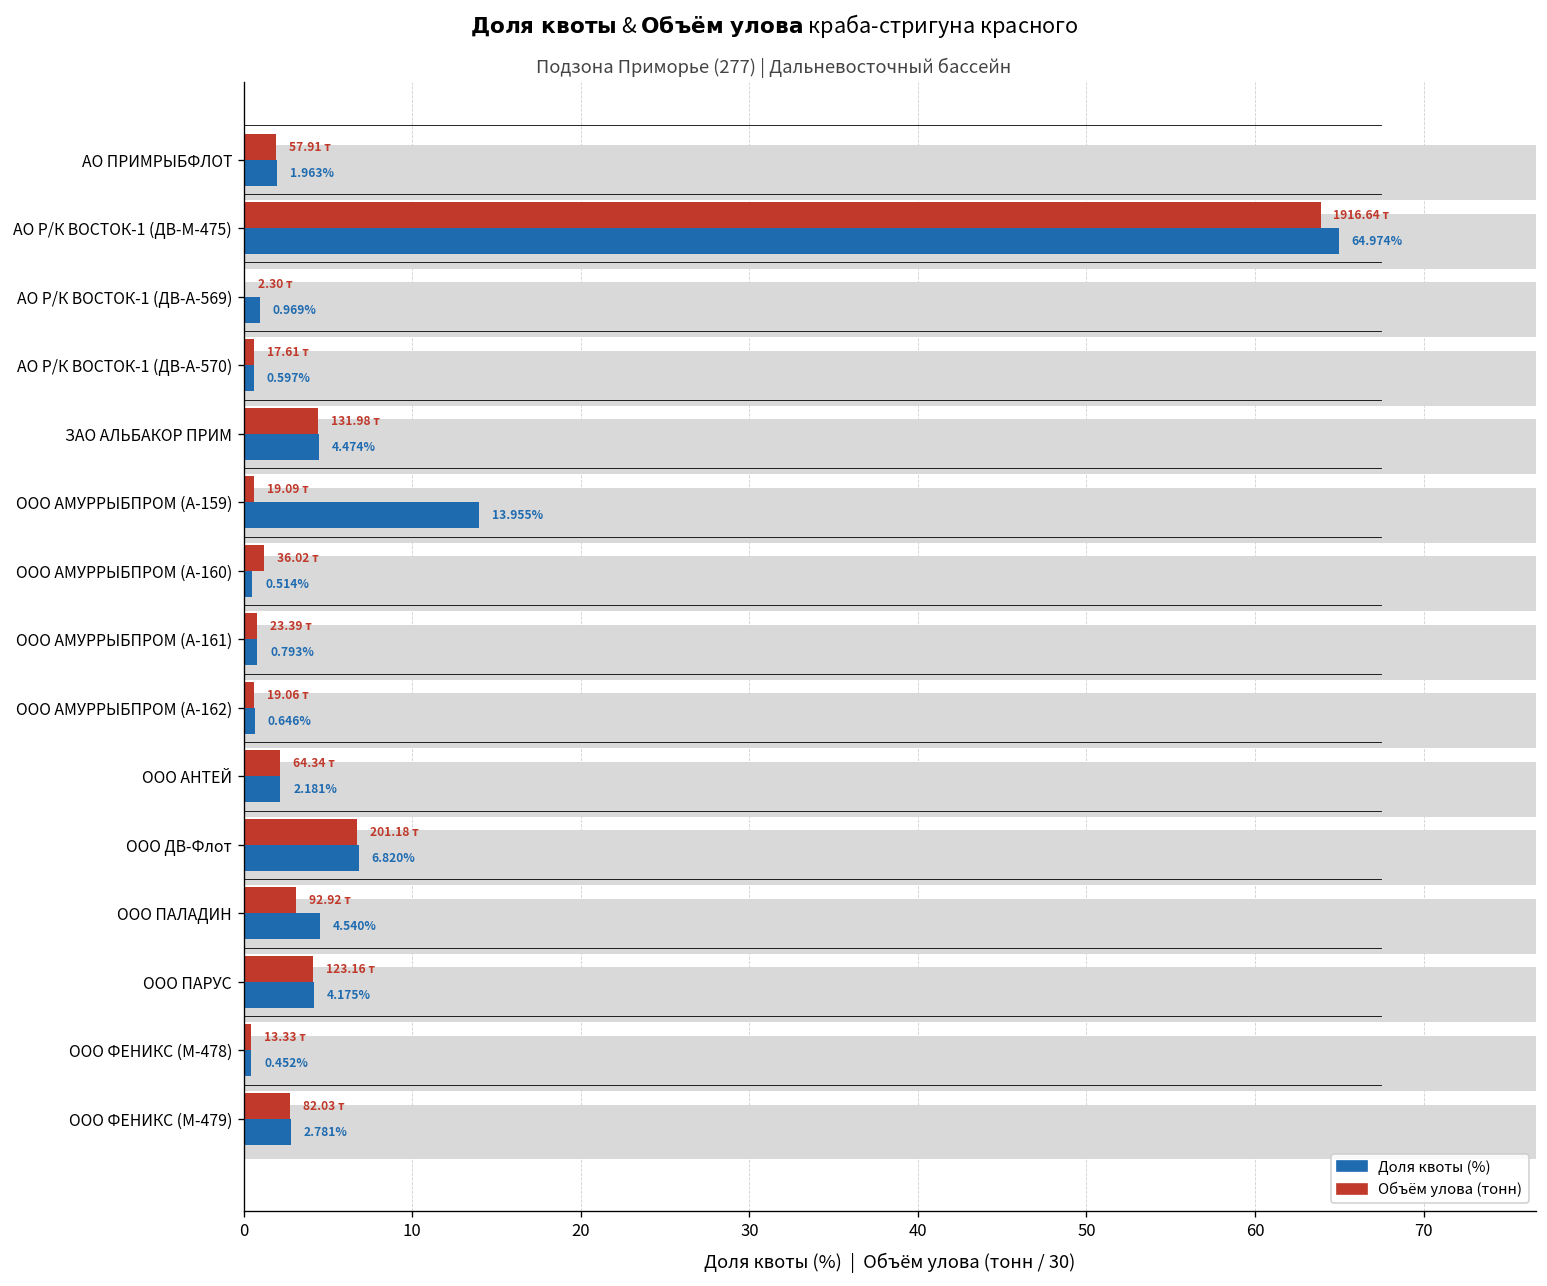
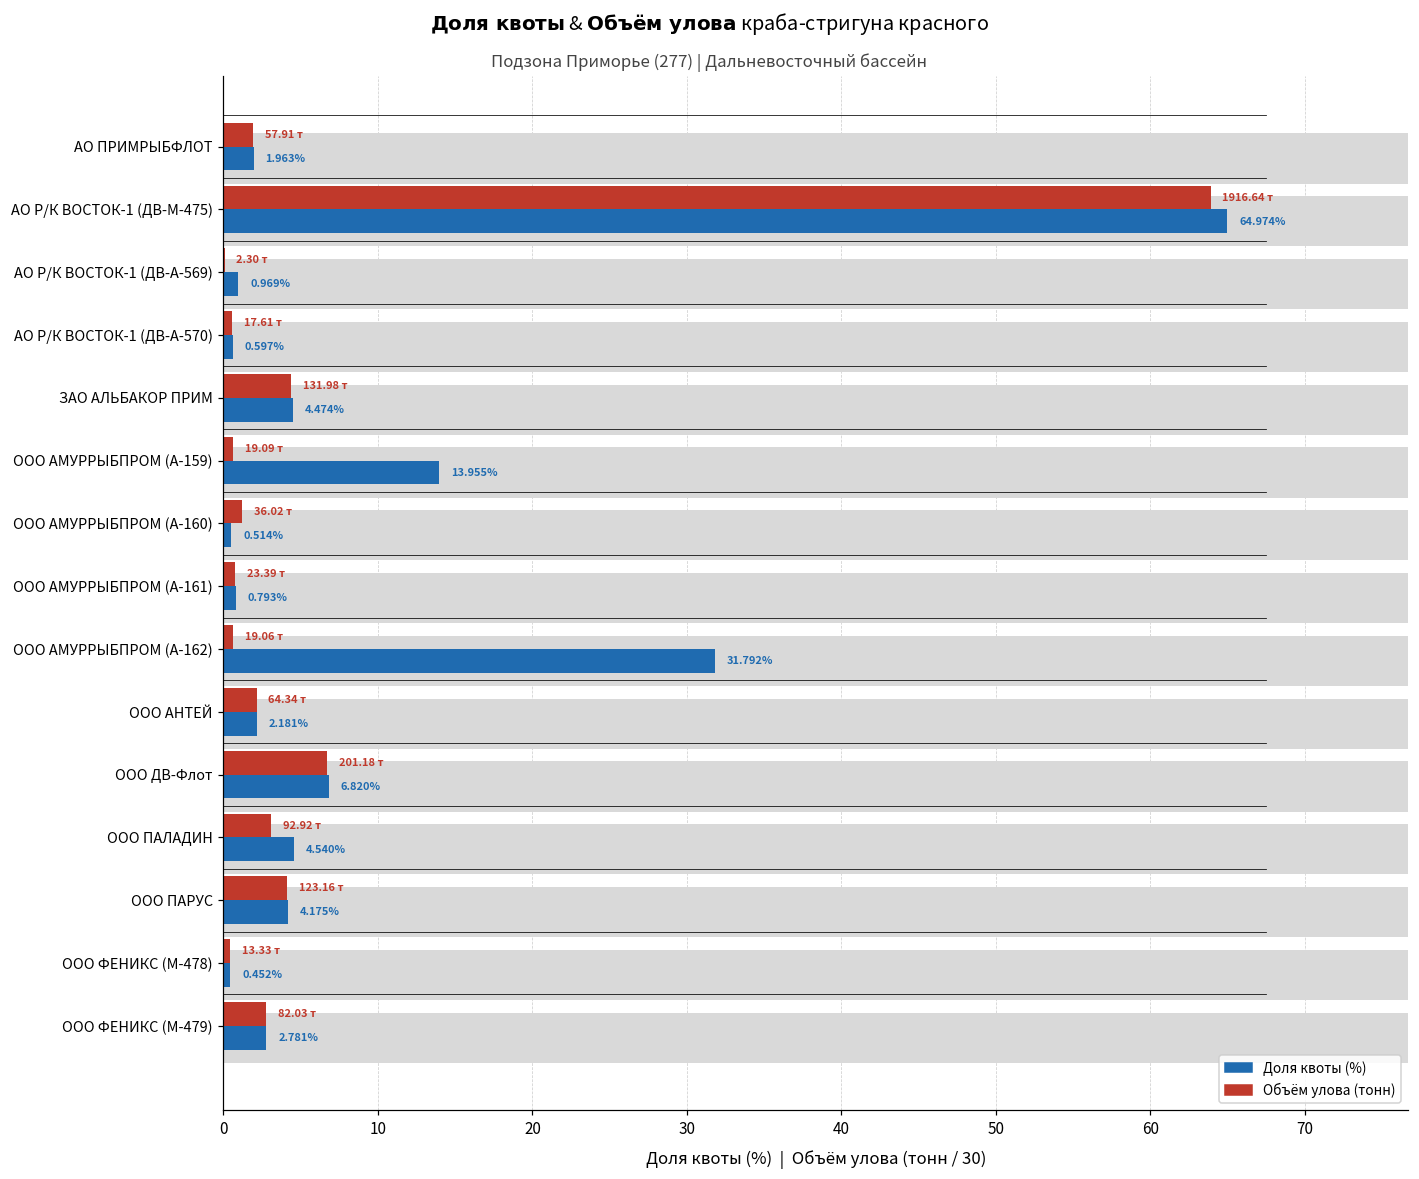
Доля квоты (%), ООО АМУРРЫБПРОМ (А-162): 0.646% -> 31.792%
